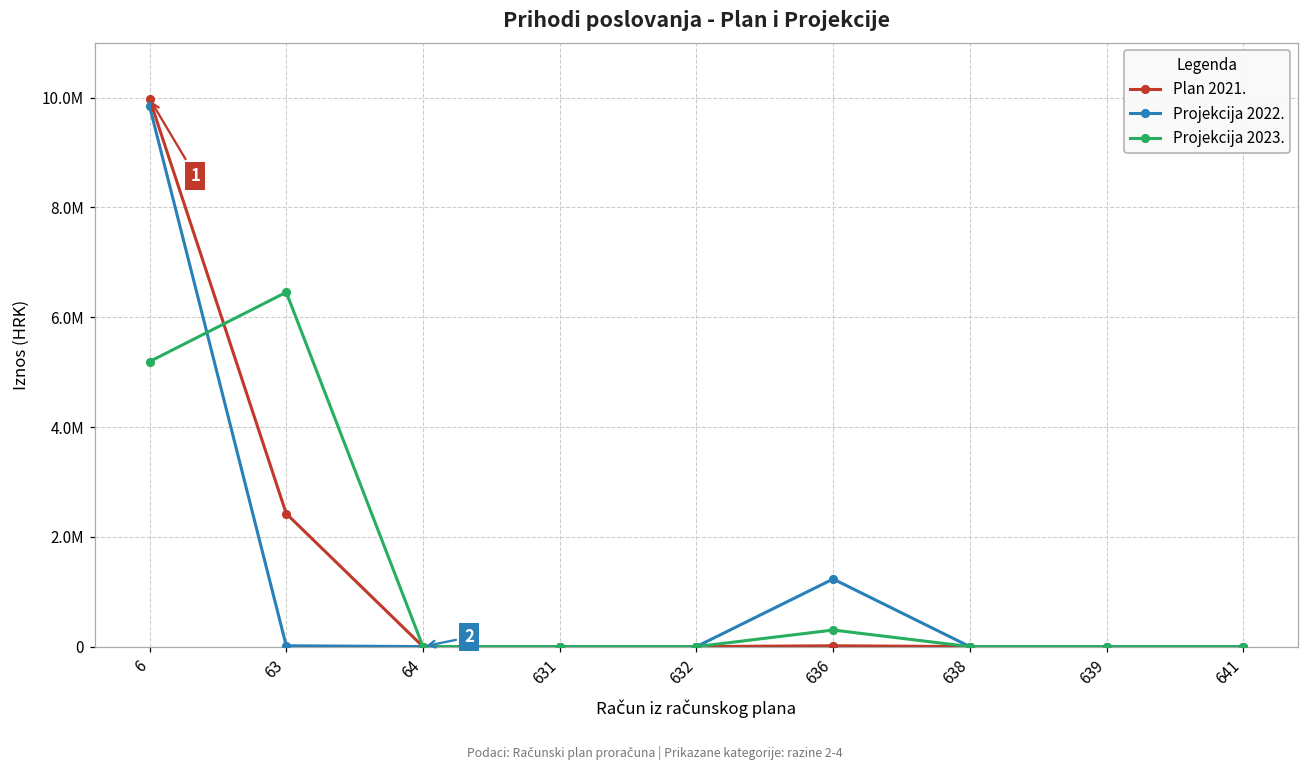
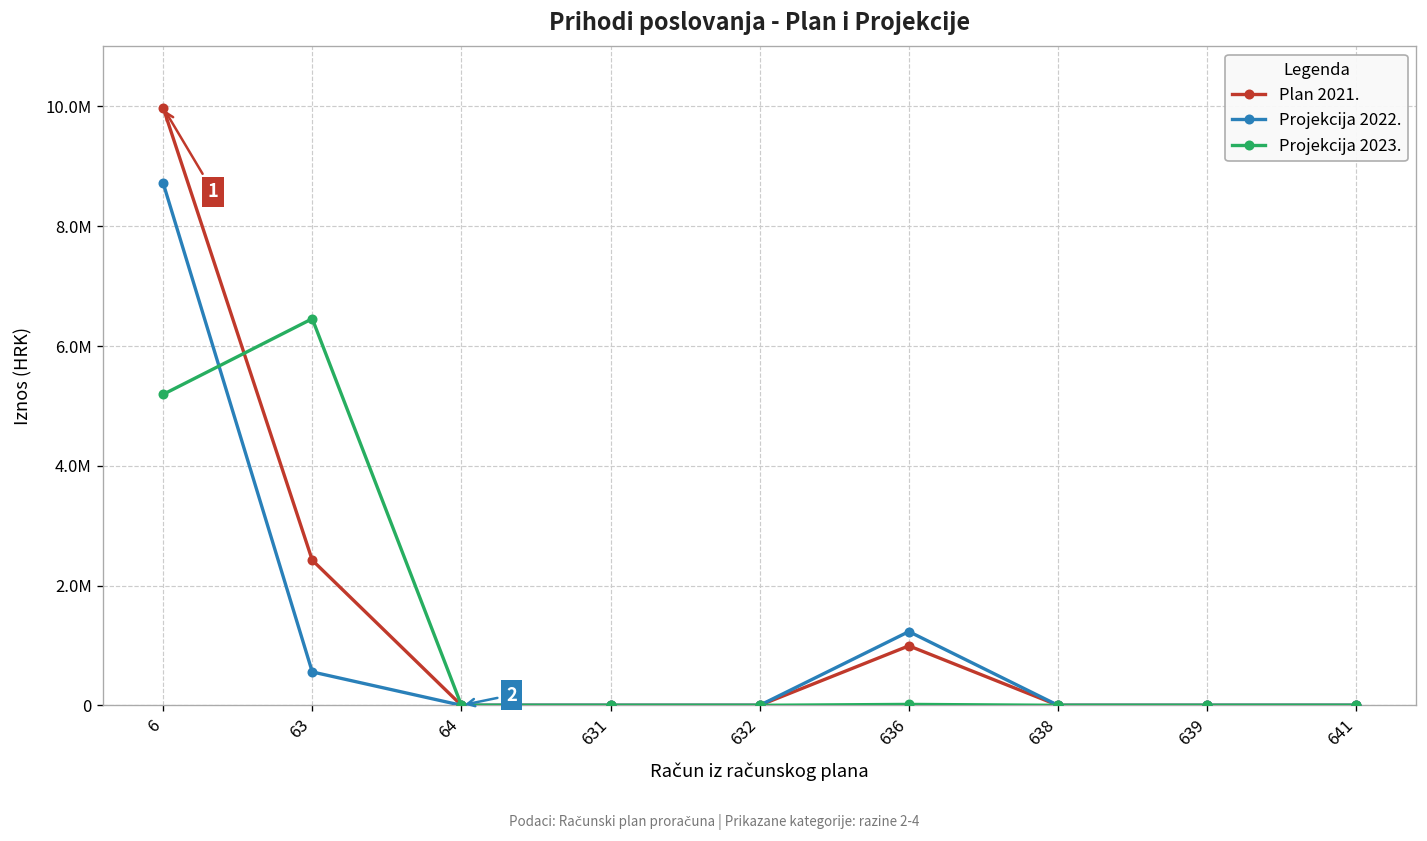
Projekcija 2022., 6: 9800000 -> 8700000
Projekcija 2022., 63: 0 -> 600000
Plan 2021., 636: 0 -> 1000000
Projekcija 2023., 636: 300000 -> 0
